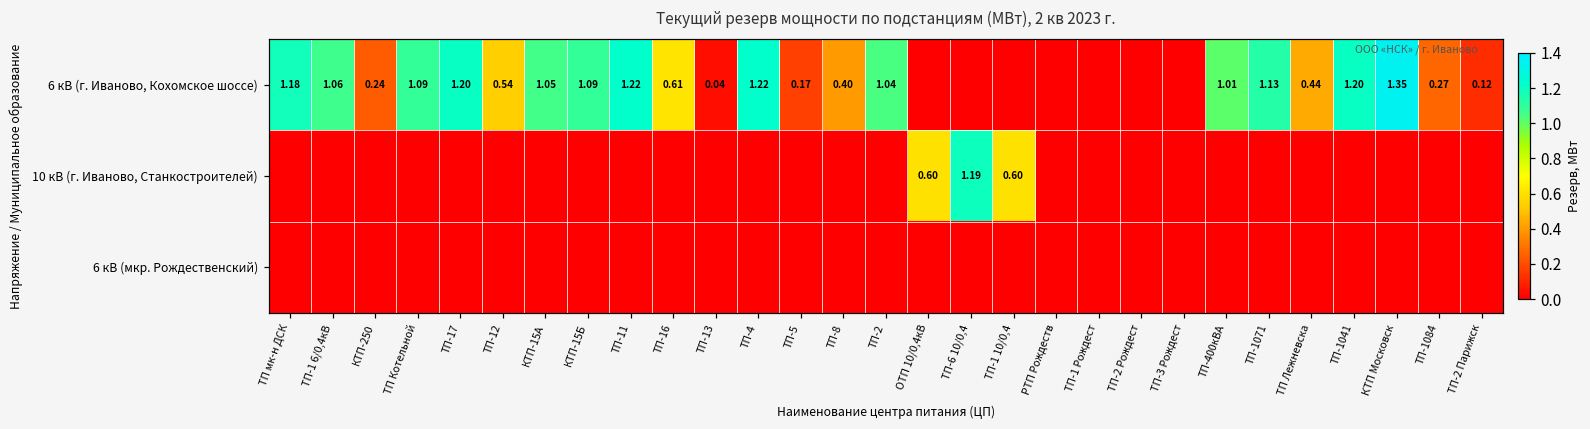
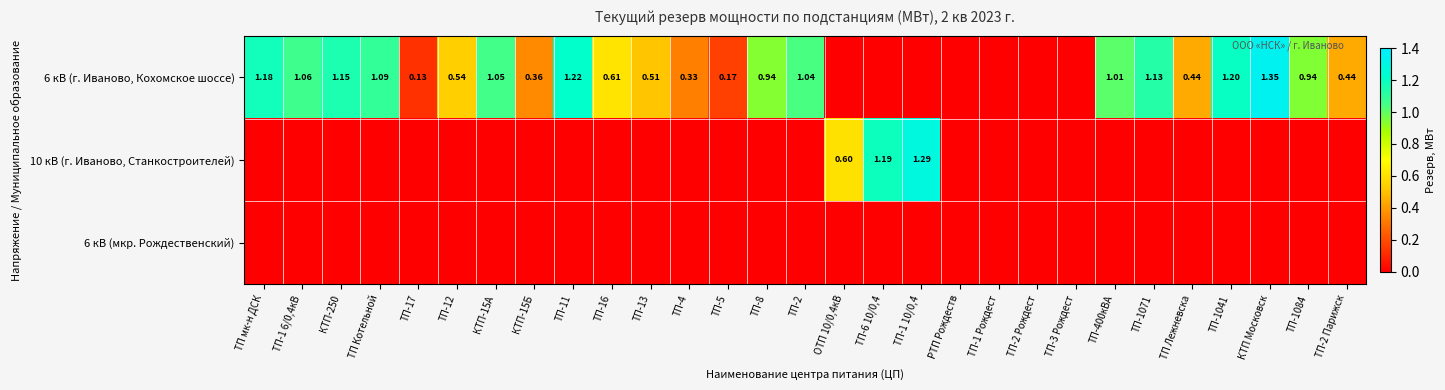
6 кВ (г. Иваново, Кохомское шоссе), КТП-250: 0.24 -> 1.15
6 кВ (г. Иваново, Кохомское шоссе), ТП-17: 1.20 -> 0.13
6 кВ (г. Иваново, Кохомское шоссе), КТП-15Б: 1.09 -> 0.36
6 кВ (г. Иваново, Кохомское шоссе), ТП-13: 0.04 -> 0.51
6 кВ (г. Иваново, Кохомское шоссе), ТП-4: 1.22 -> 0.33
6 кВ (г. Иваново, Кохомское шоссе), ТП-8: 0.40 -> 0.94
6 кВ (г. Иваново, Кохомское шоссе), ТП-1084: 0.27 -> 0.94
6 кВ (г. Иваново, Кохомское шоссе), ТП-2 Парижск: 0.12 -> 0.44
10 кВ (г. Иваново, Станкостроителей), ТП-1 10/0,4: 0.60 -> 1.29
